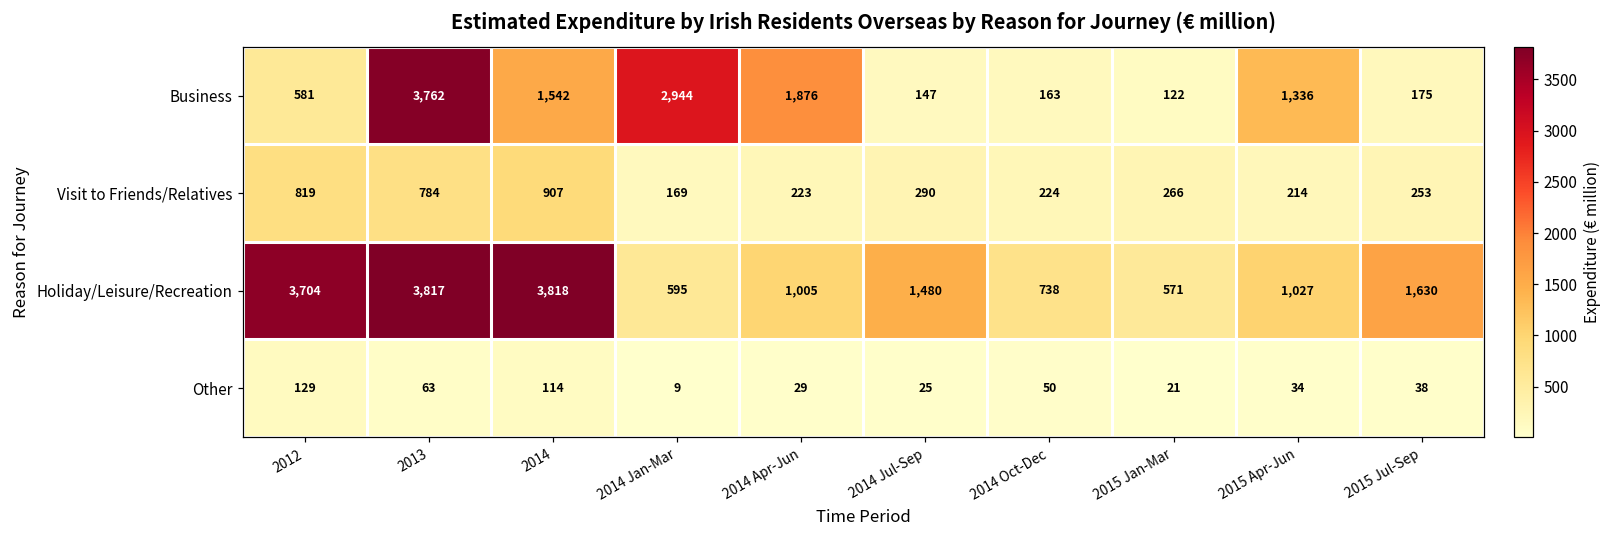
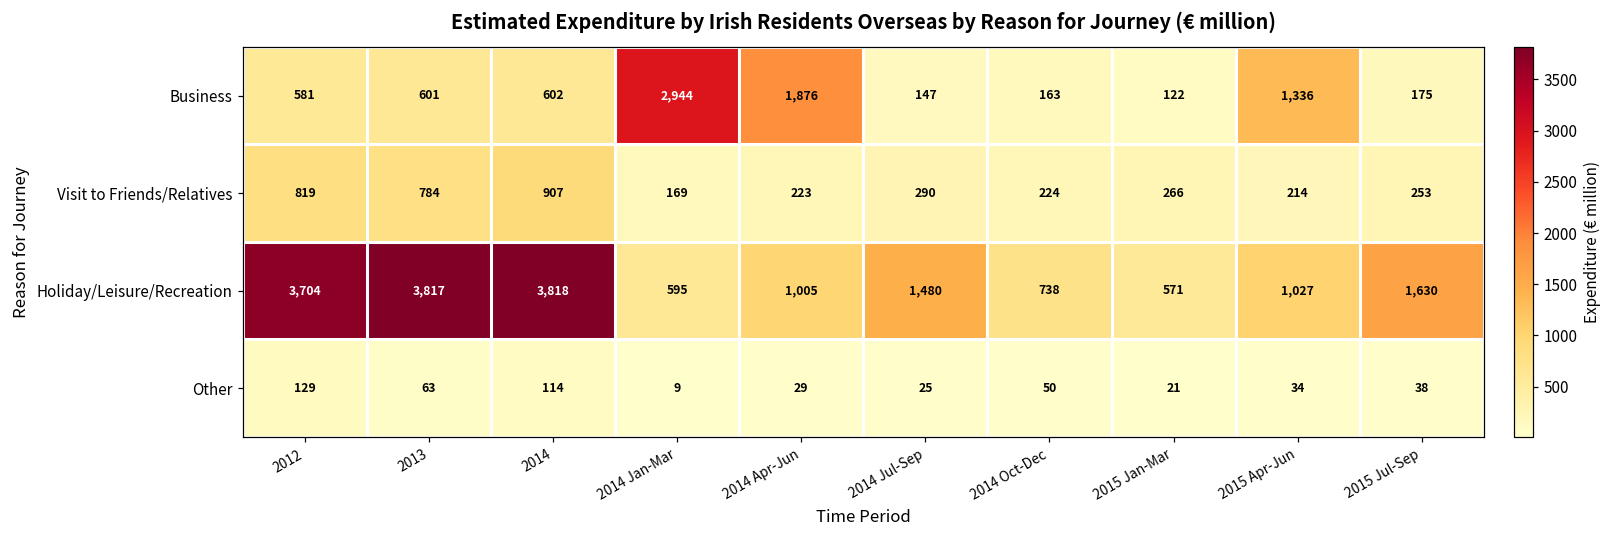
Business, 2013: 3,762 -> 601
Business, 2014: 1,542 -> 602
